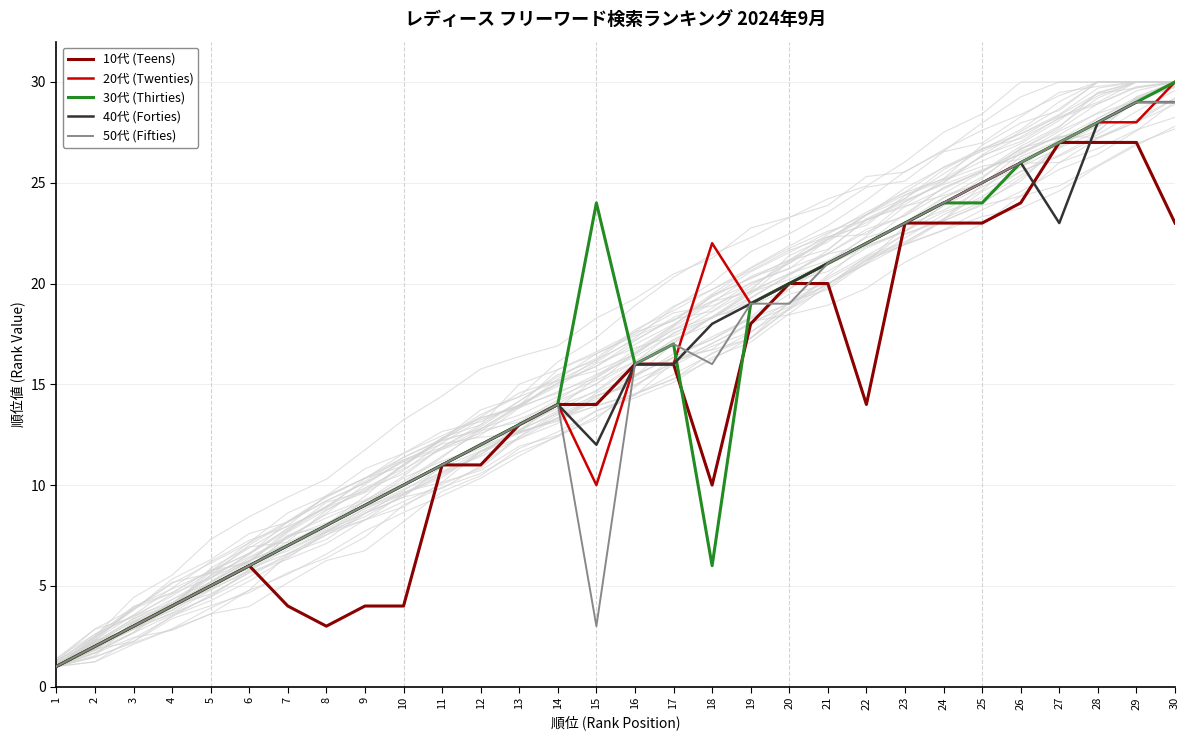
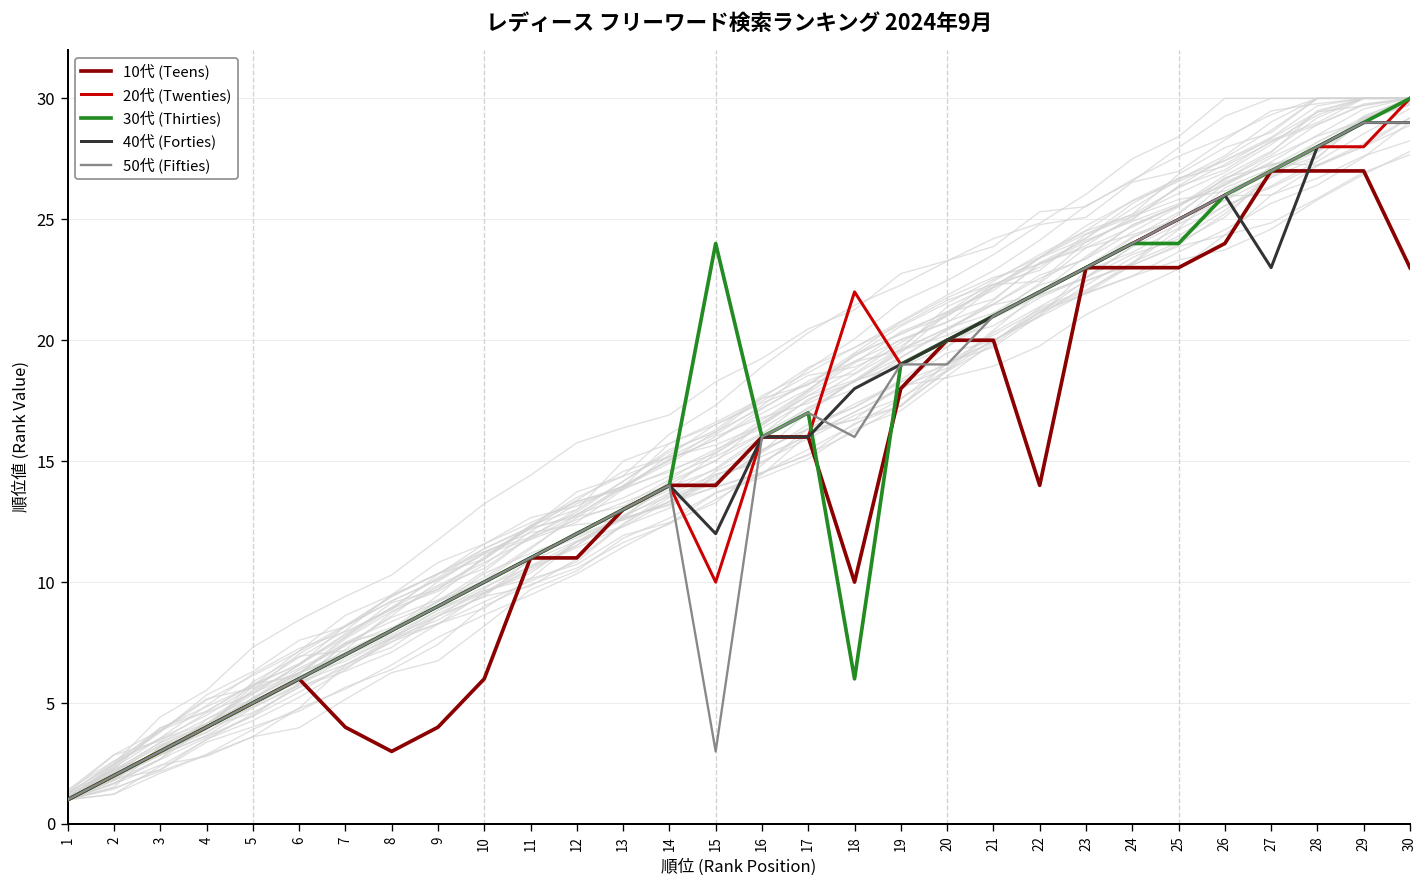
10代 (Teens), 10: 4 -> 6
